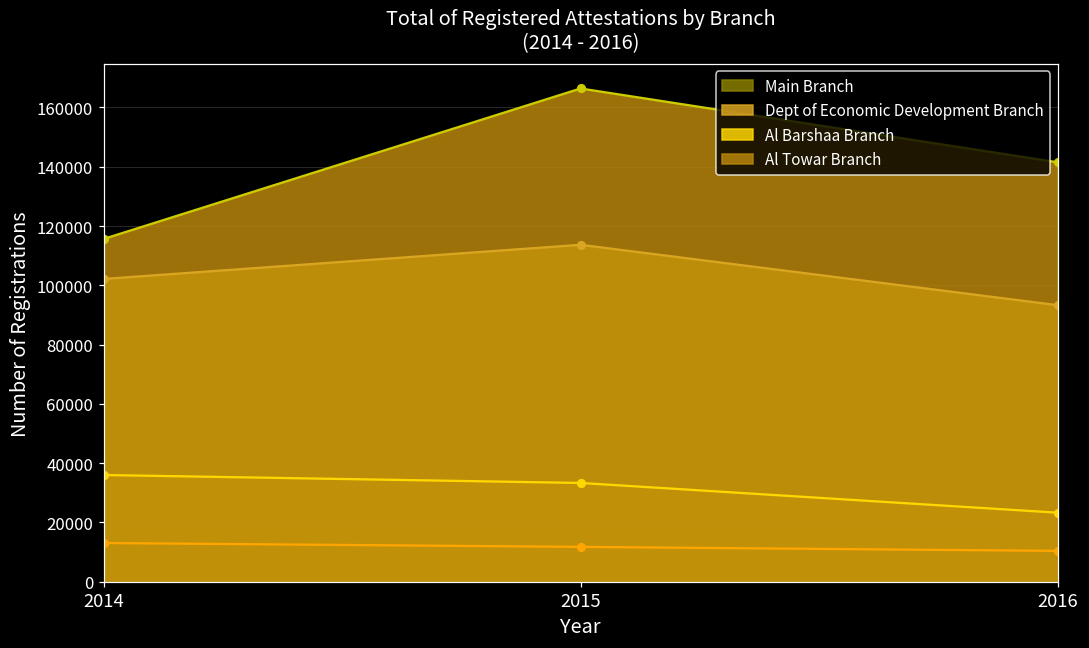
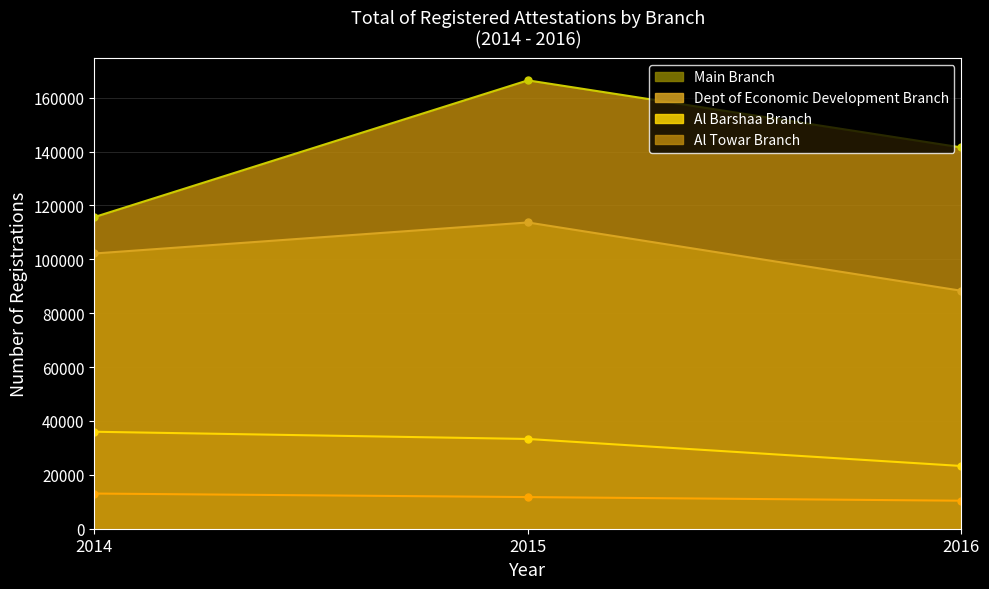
Al Barshaa Branch, 2016: 93000 -> 88000
